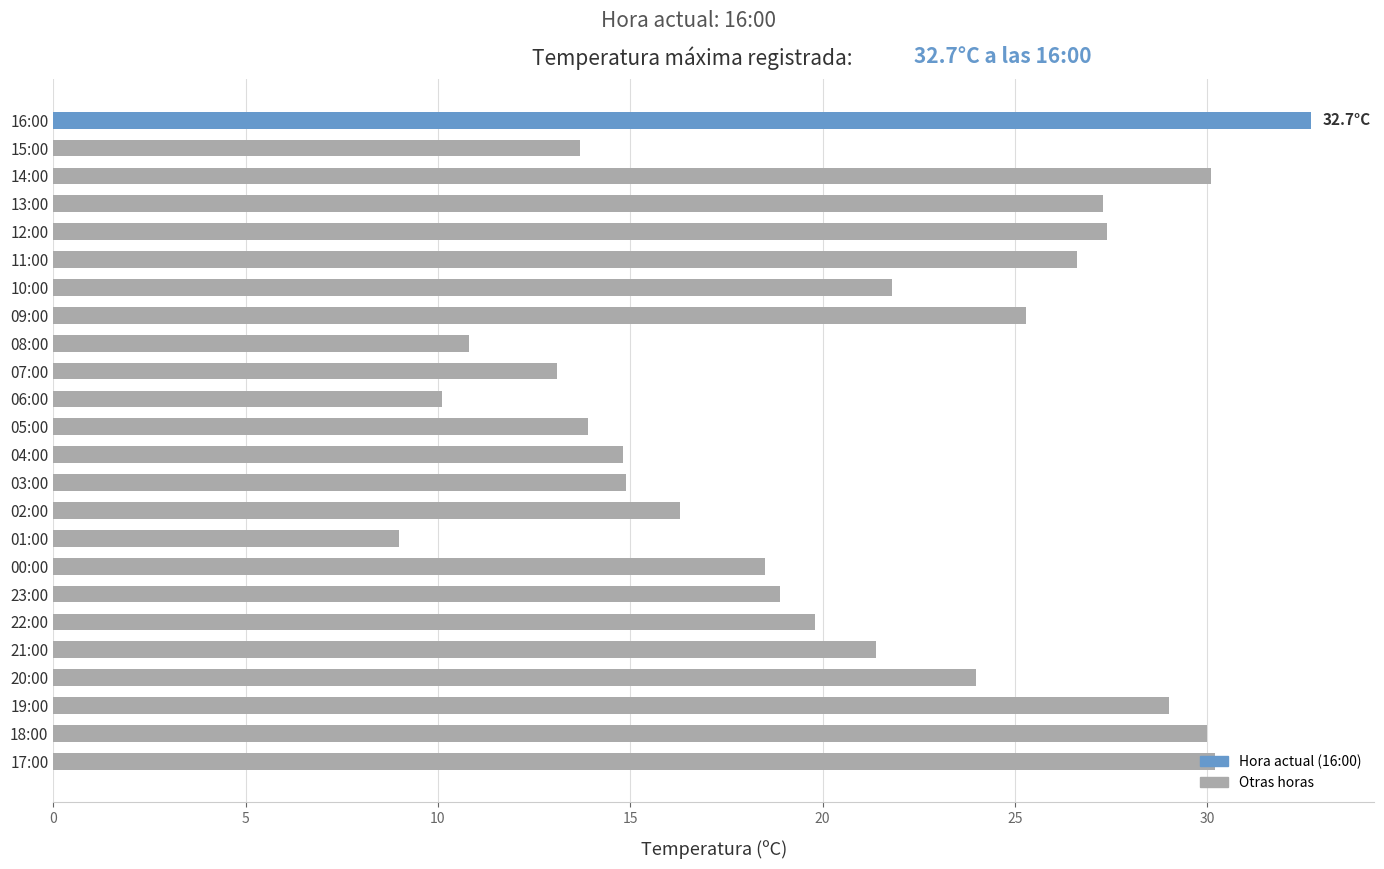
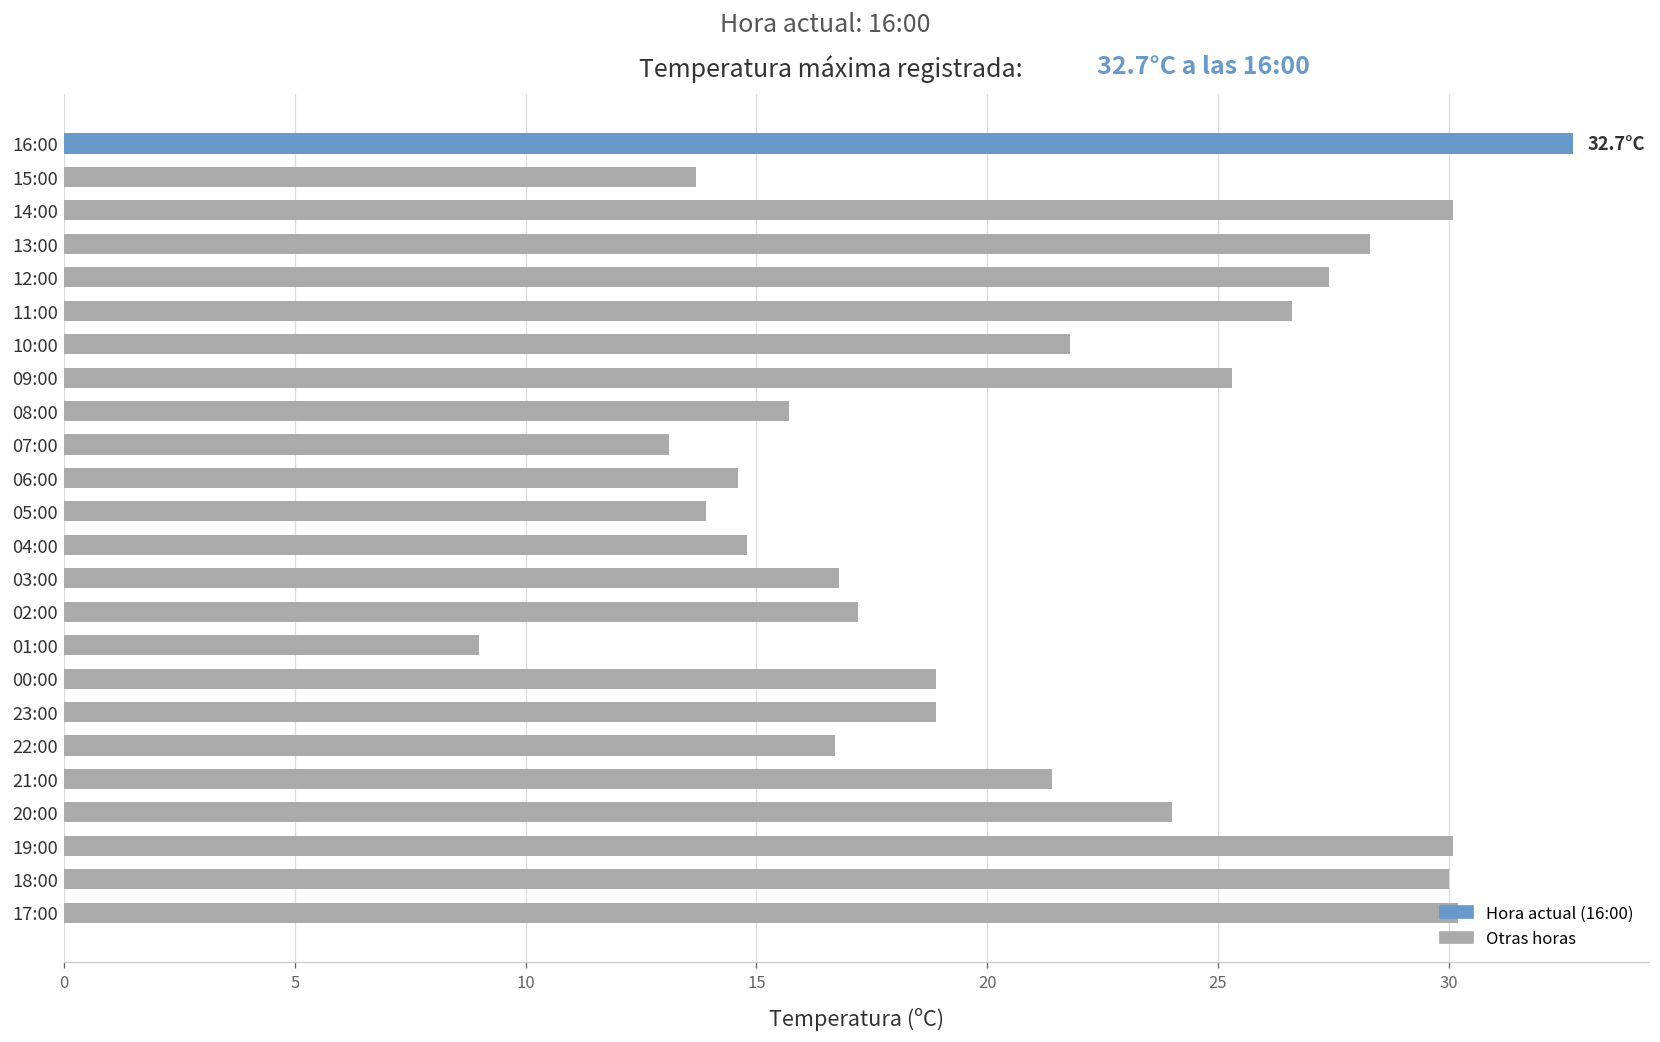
13:00: 27.3 -> 28.3
08:00: 10.8 -> 15.7
06:00: 10.1 -> 14.6
03:00: 14.9 -> 16.8
02:00: 16.3 -> 17.2
00:00: 18.5 -> 18.9
22:00: 19.8 -> 16.7
19:00: 29.0 -> 30.1
